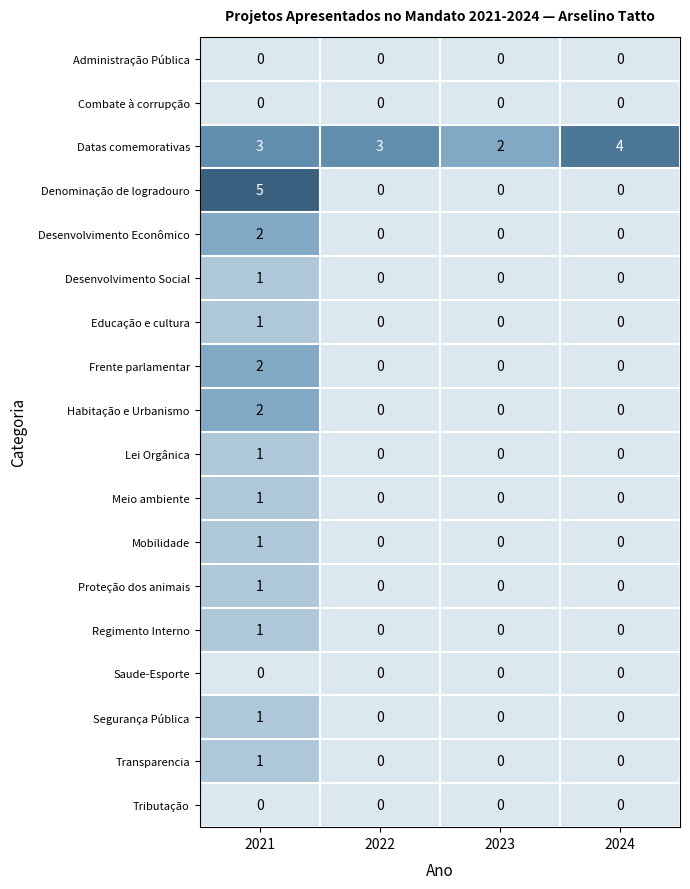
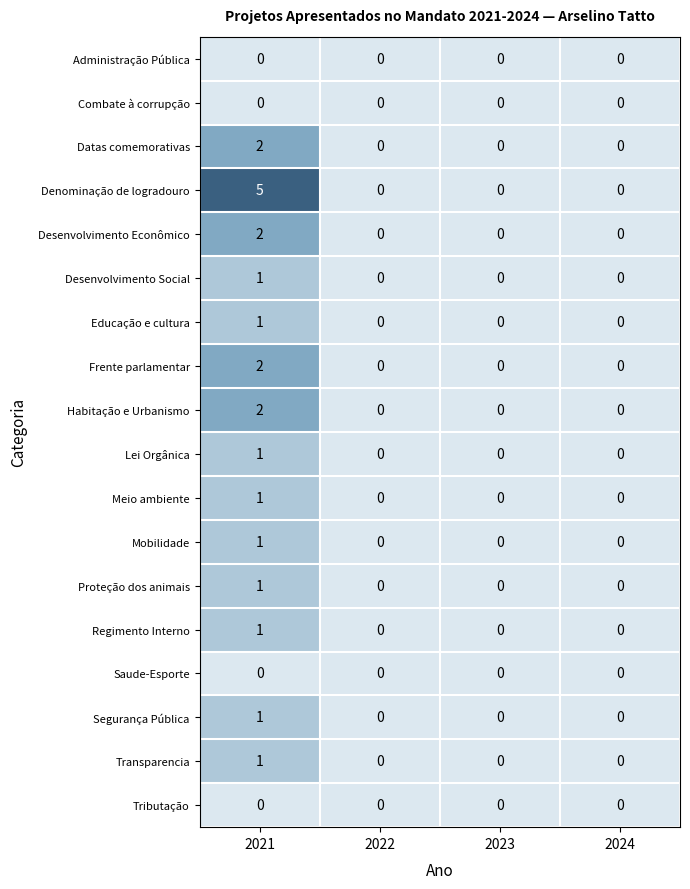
Datas comemorativas, 2021: 3 -> 2
Datas comemorativas, 2022: 3 -> 0
Datas comemorativas, 2023: 2 -> 0
Datas comemorativas, 2024: 4 -> 0
